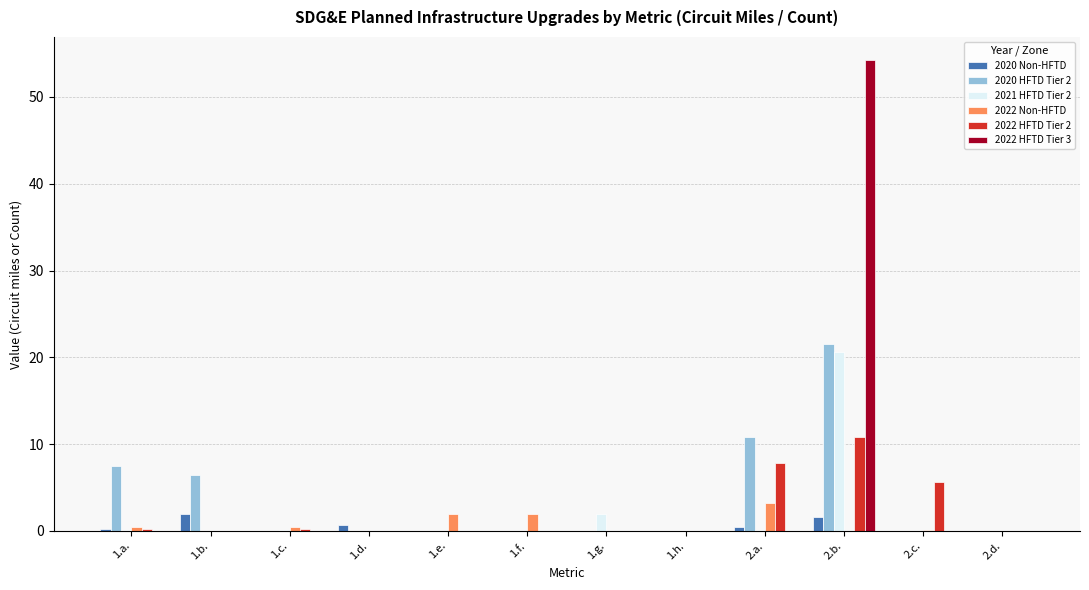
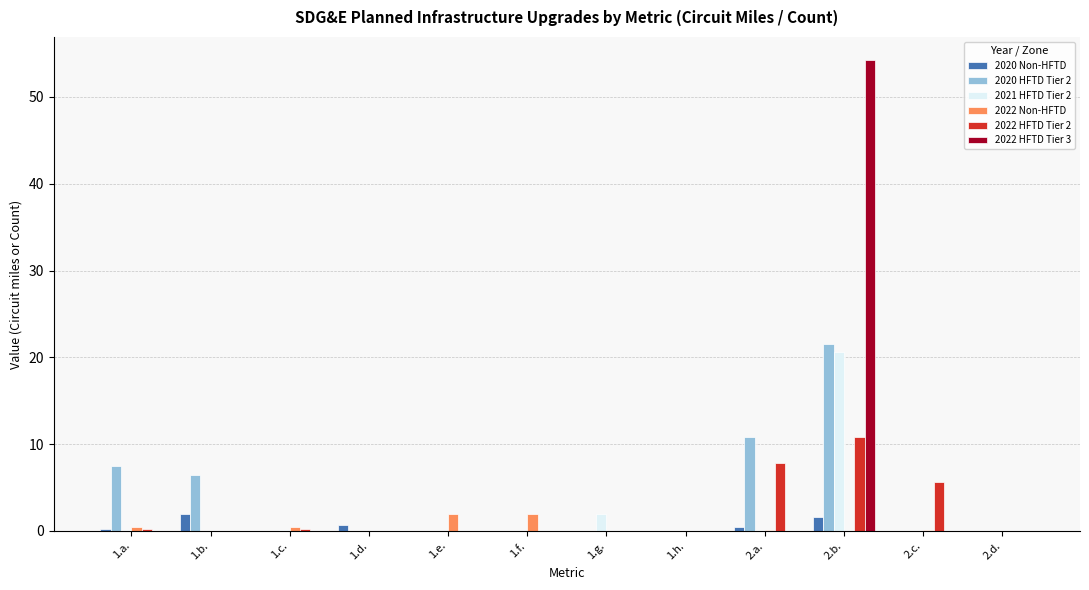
2022 Non-HFTD, 2.a.: 3 -> 0
